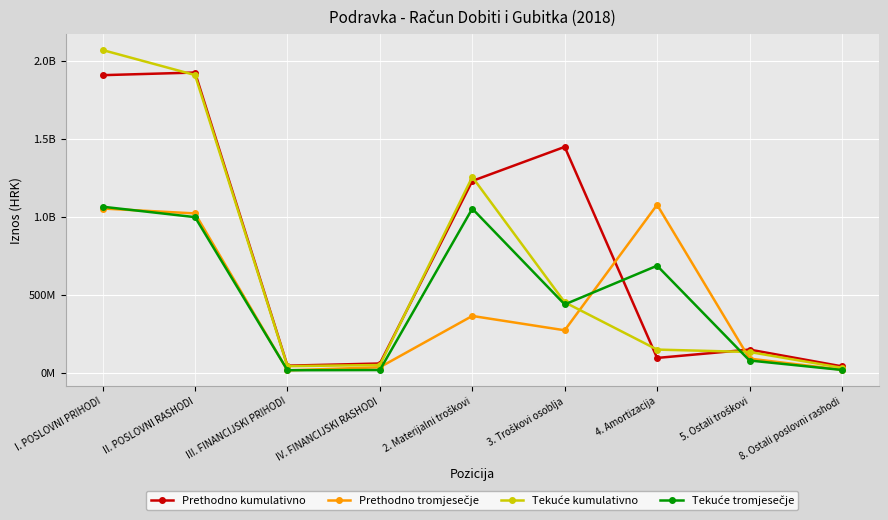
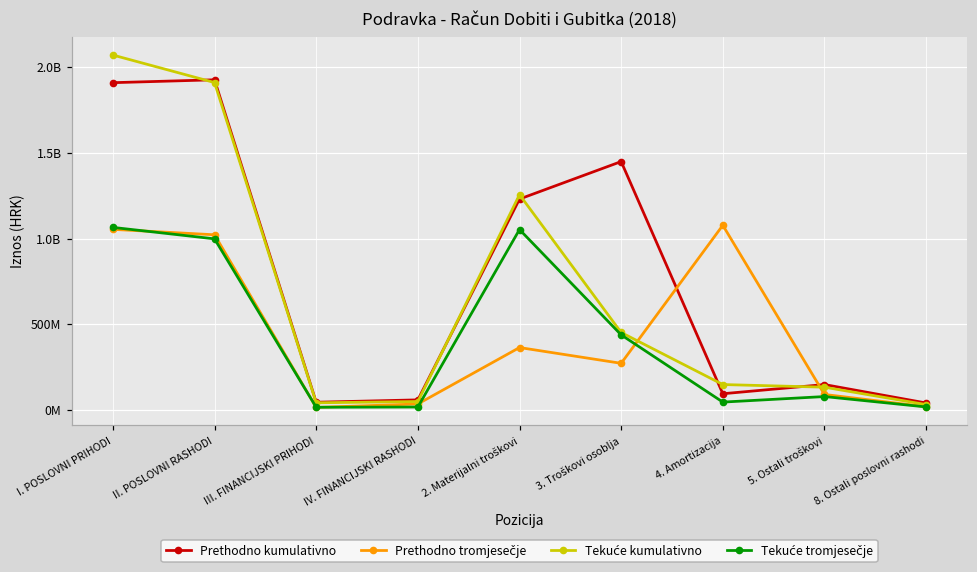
Tekuće tromjesečje, 4. Amortizacija: 690000000 -> 50000000
